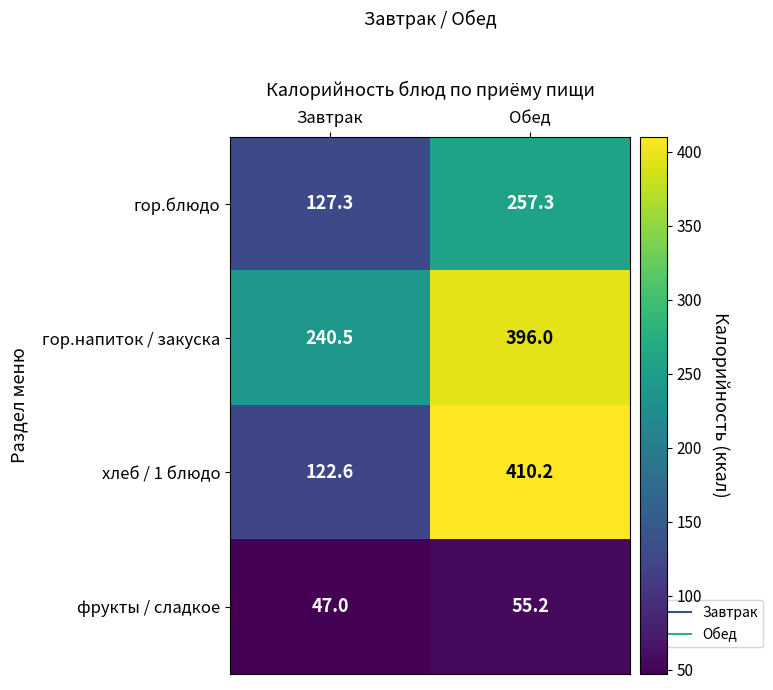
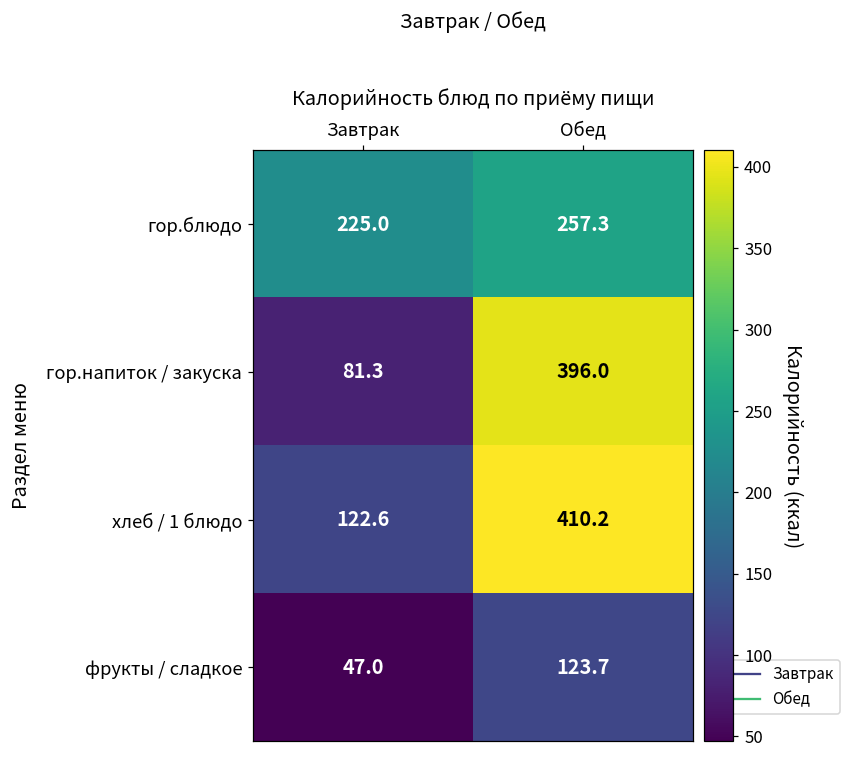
гор.блюдо, Завтрак: 127.3 -> 225.0
гор.напиток / закуска, Завтрак: 240.5 -> 81.3
фрукты / сладкое, Обед: 55.2 -> 123.7
